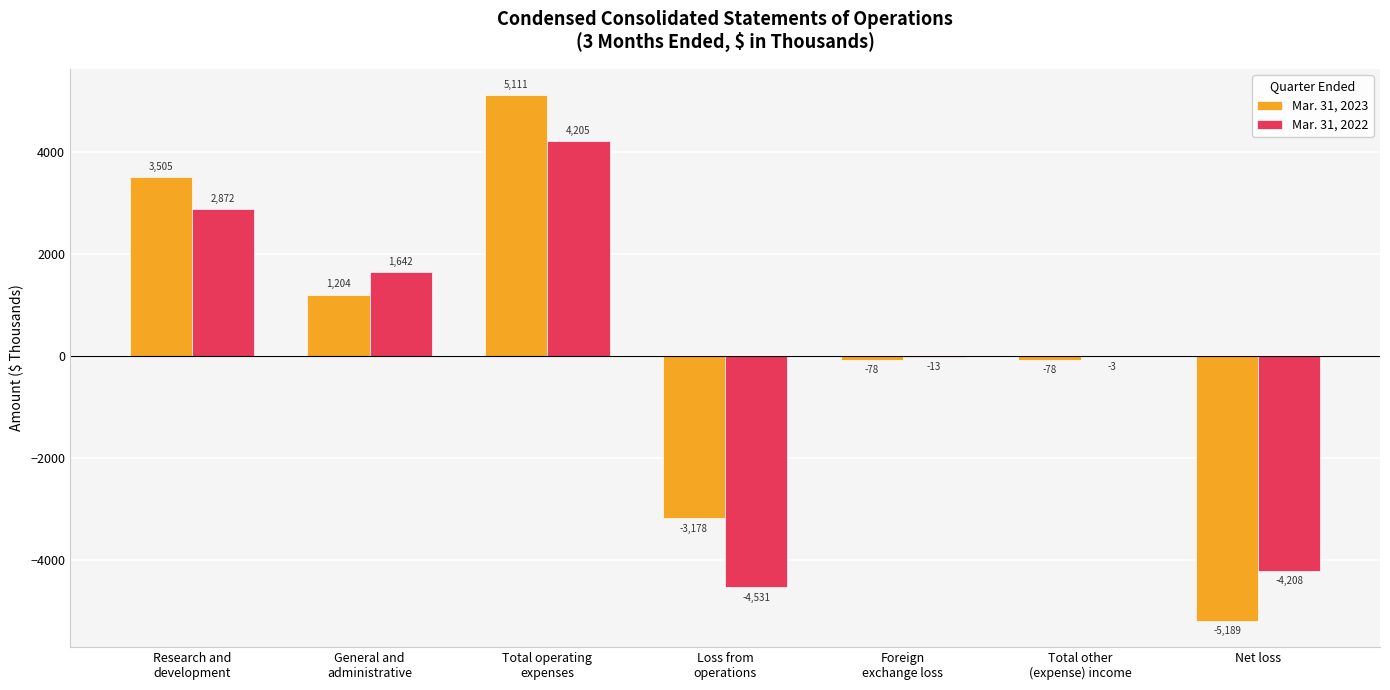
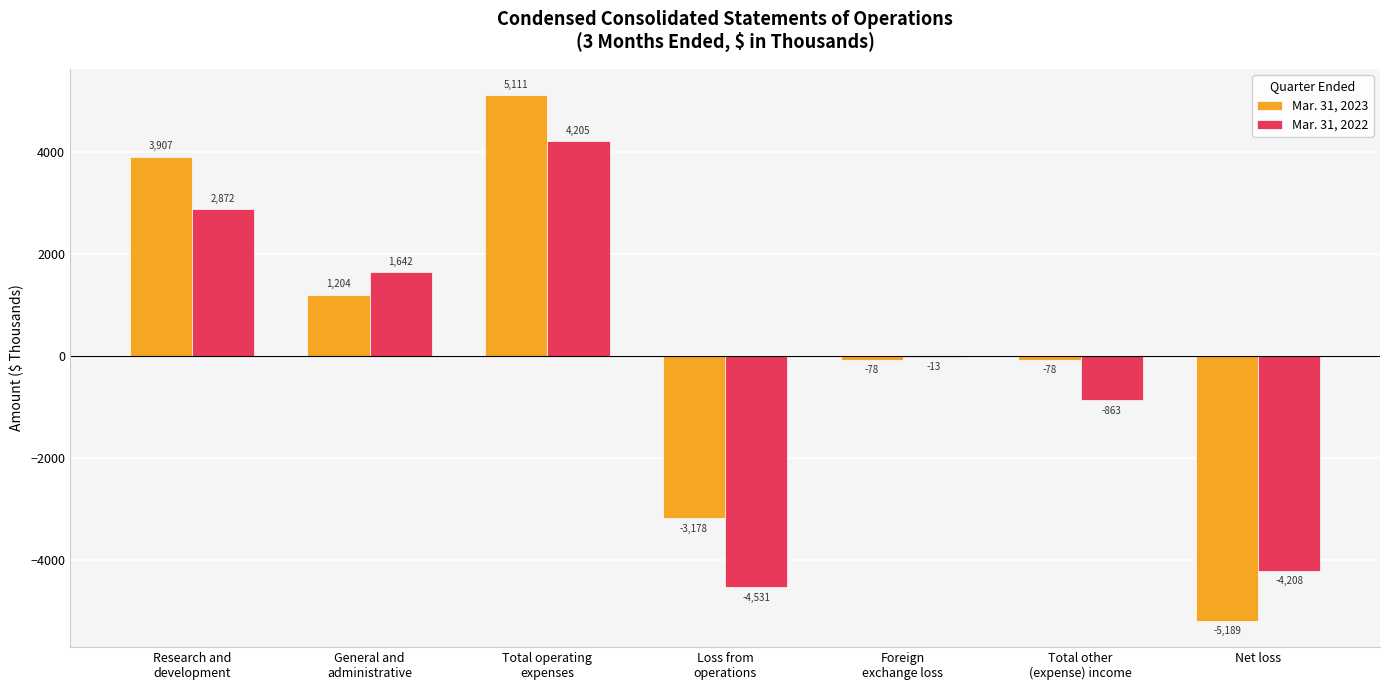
Mar. 31, 2023, Research and development: 3,505 -> 3,907
Mar. 31, 2022, Total other (expense) income: -3 -> -863
